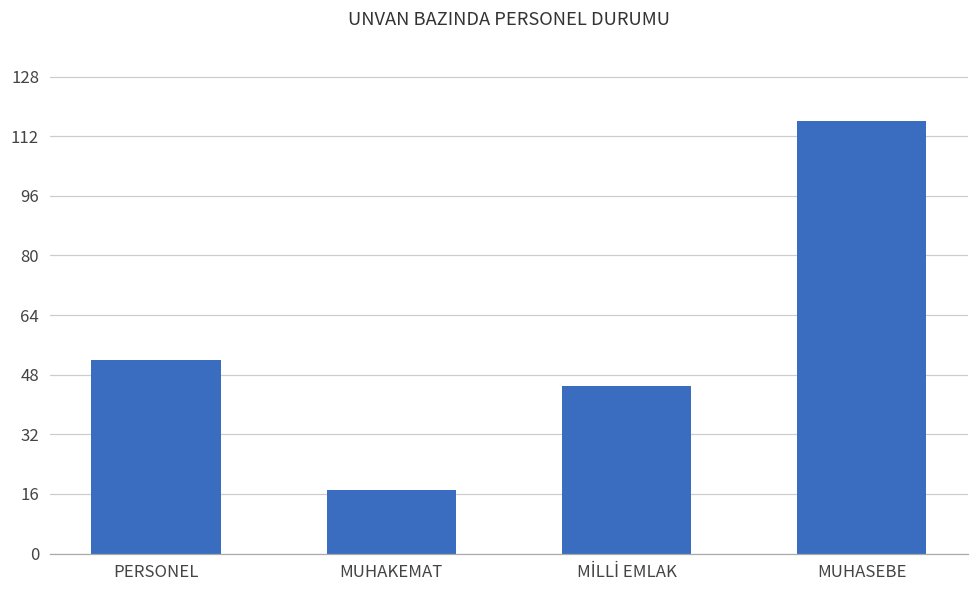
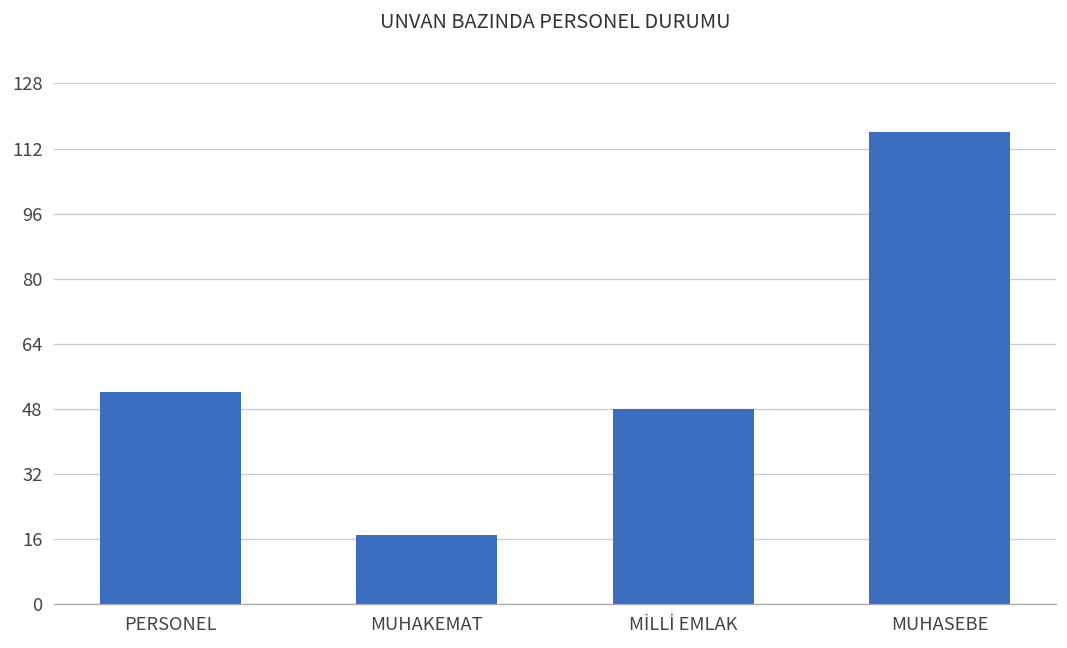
MİLLİ EMLAK: 45 -> 48
